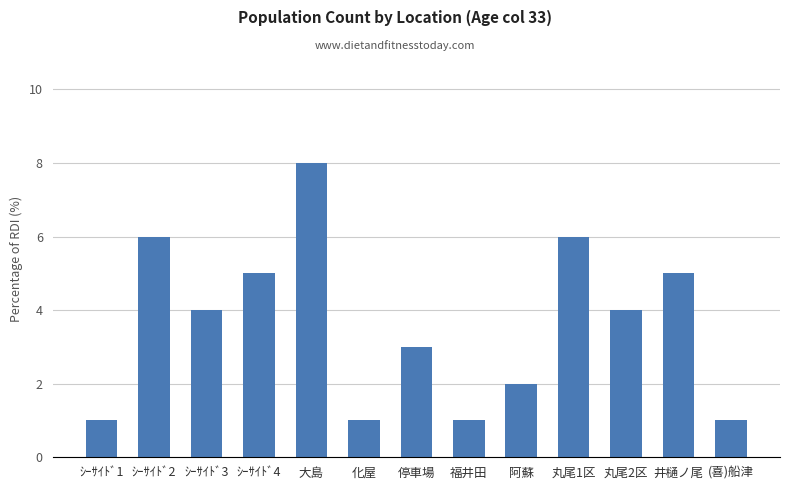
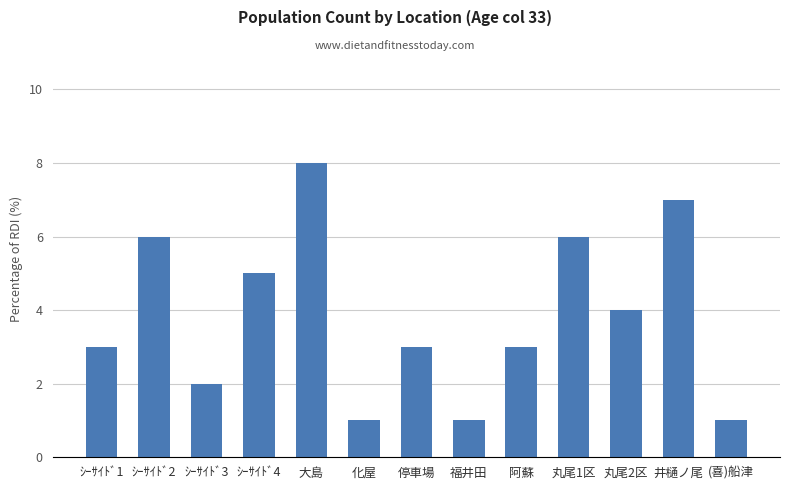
ｼｰｻｲﾄﾞ1: 1 -> 3
ｼｰｻｲﾄﾞ3: 4 -> 2
阿蘇: 2 -> 3
井樋ノ尾: 5 -> 7
